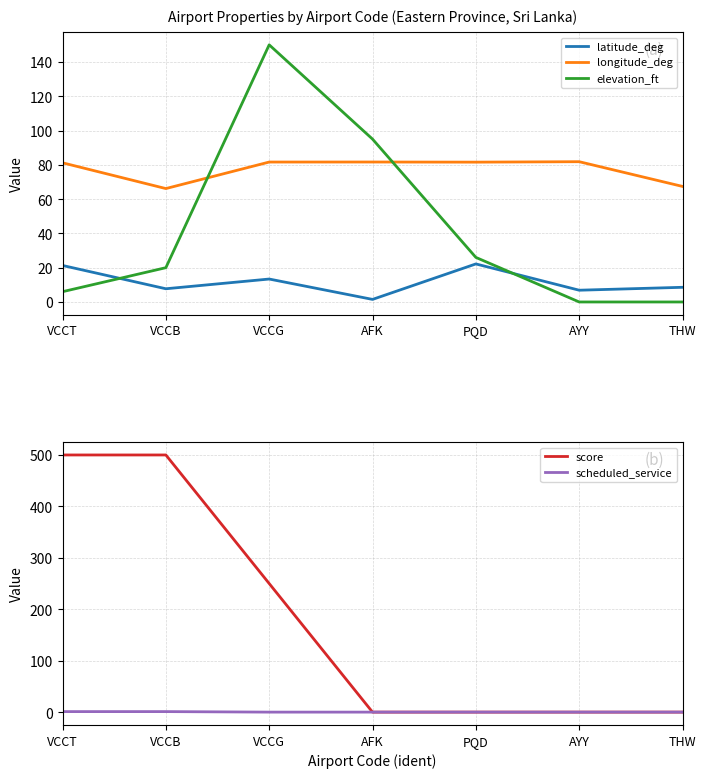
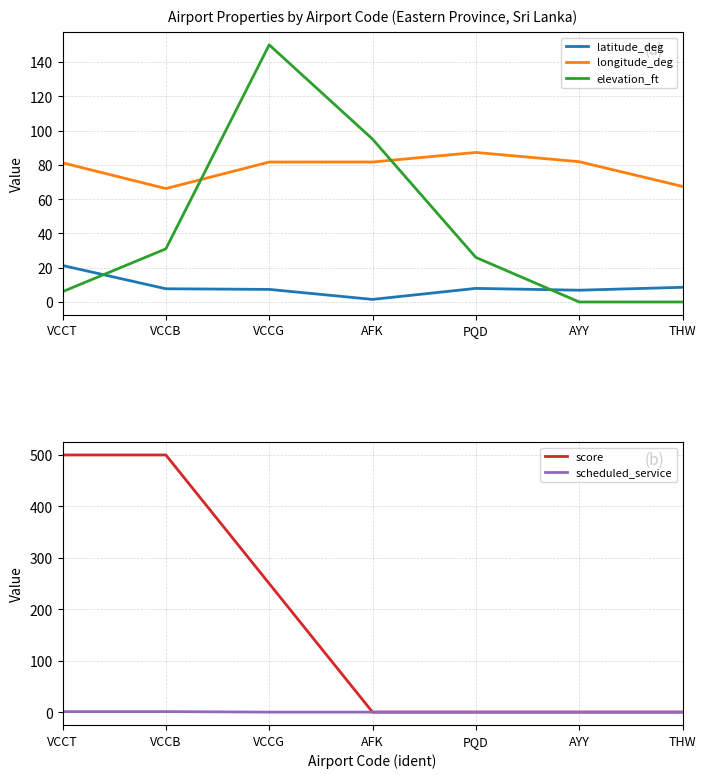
Airport Properties by Airport Code (Eastern Province, Sri Lanka), elevation_ft, VCCB: 20 -> 31
Airport Properties by Airport Code (Eastern Province, Sri Lanka), latitude_deg, VCCG: 13 -> 7
Airport Properties by Airport Code (Eastern Province, Sri Lanka), latitude_deg, PQD: 22 -> 8
Airport Properties by Airport Code (Eastern Province, Sri Lanka), longitude_deg, PQD: 82 -> 87
